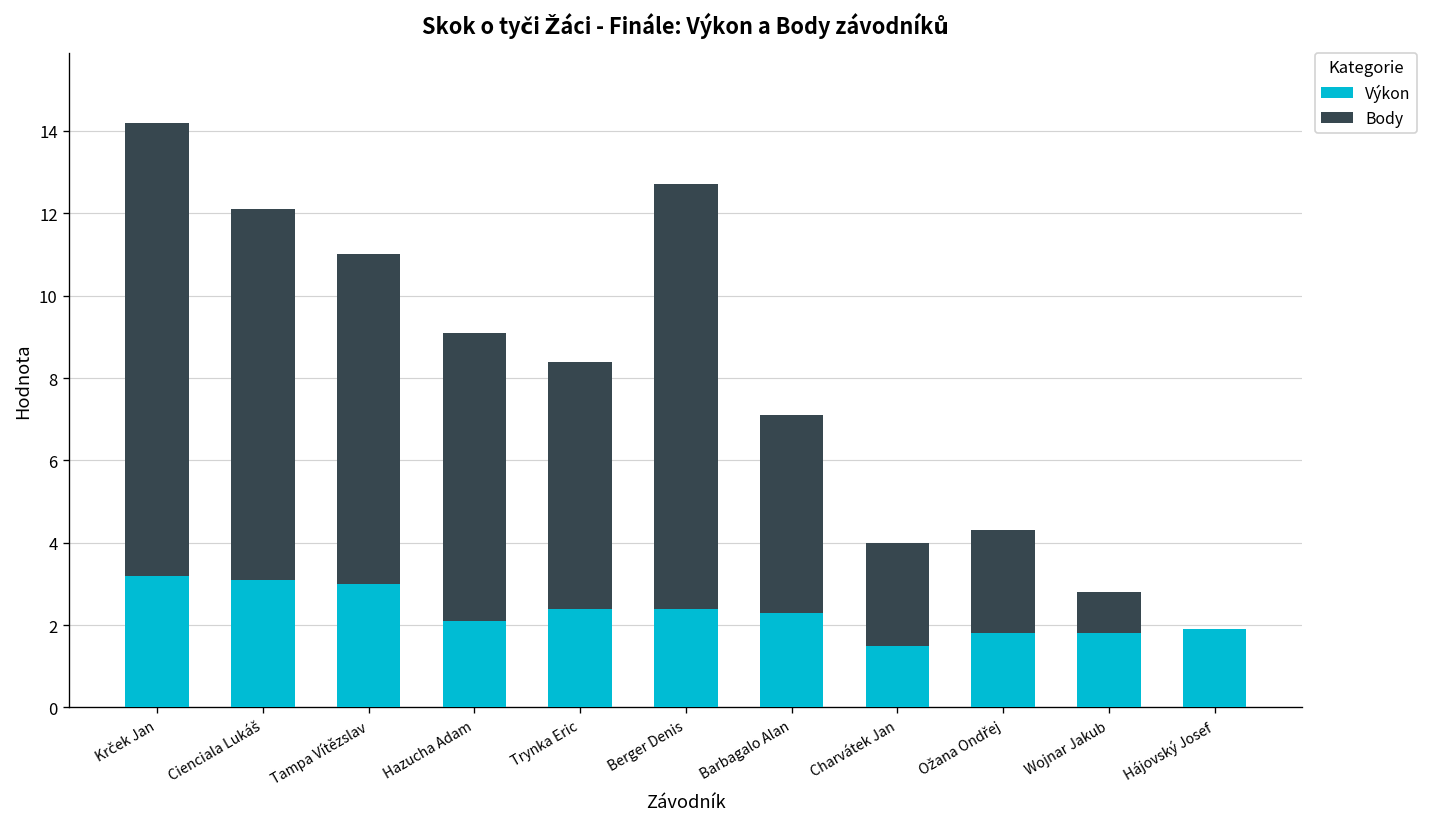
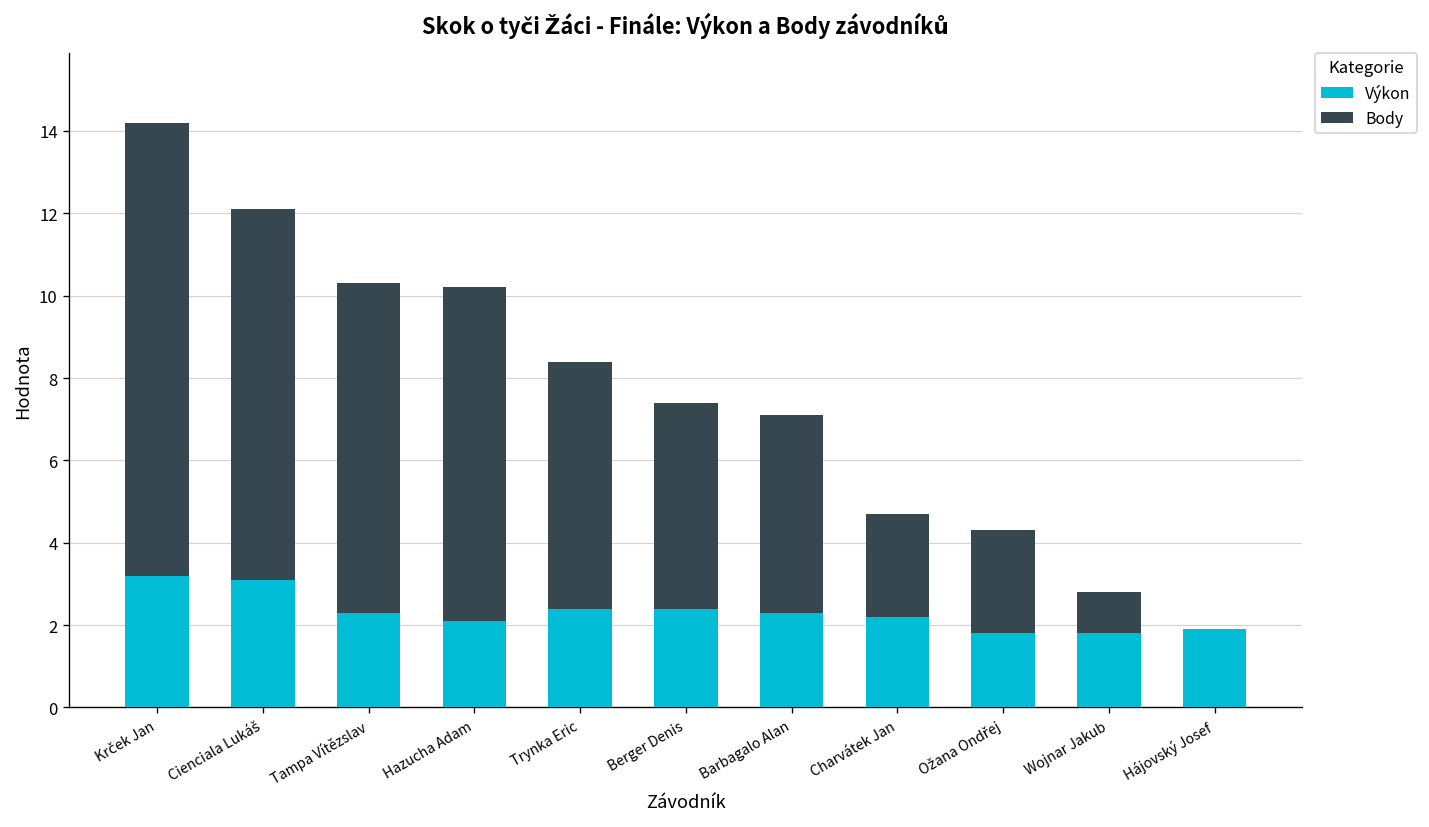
Výkon, Tampa Vítězslav: 3.0 -> 2.3
Body, Hazucha Adam: 7.0 -> 8.1
Body, Berger Denis: 10.3 -> 5.0
Výkon, Charvátek Jan: 1.5 -> 2.2
